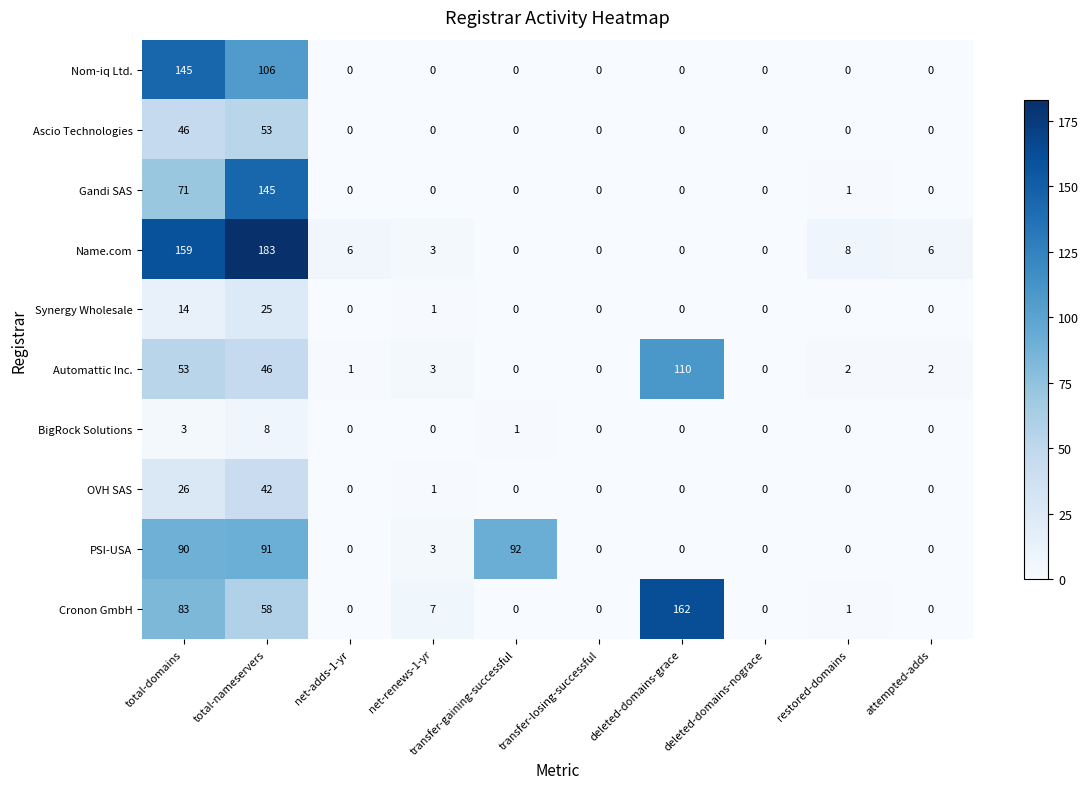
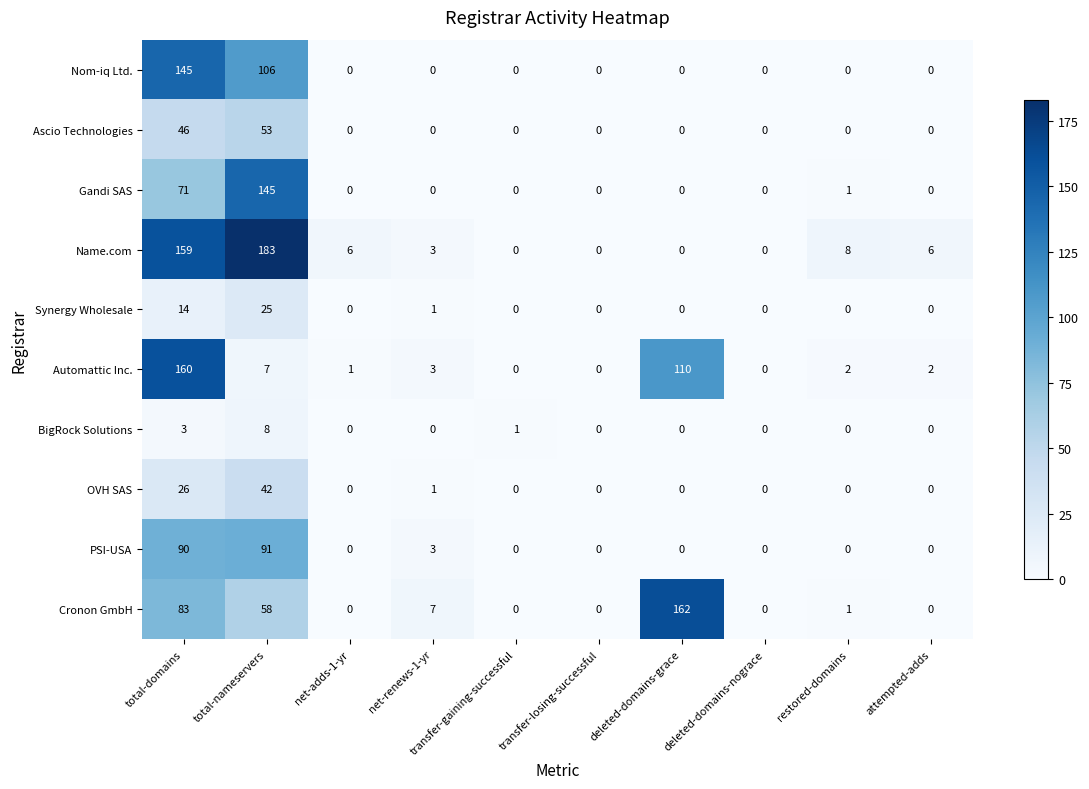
Automattic Inc., total-domains: 53 -> 160
Automattic Inc., total-nameservers: 46 -> 7
PSI-USA, transfer-gaining-successful: 92 -> 0
